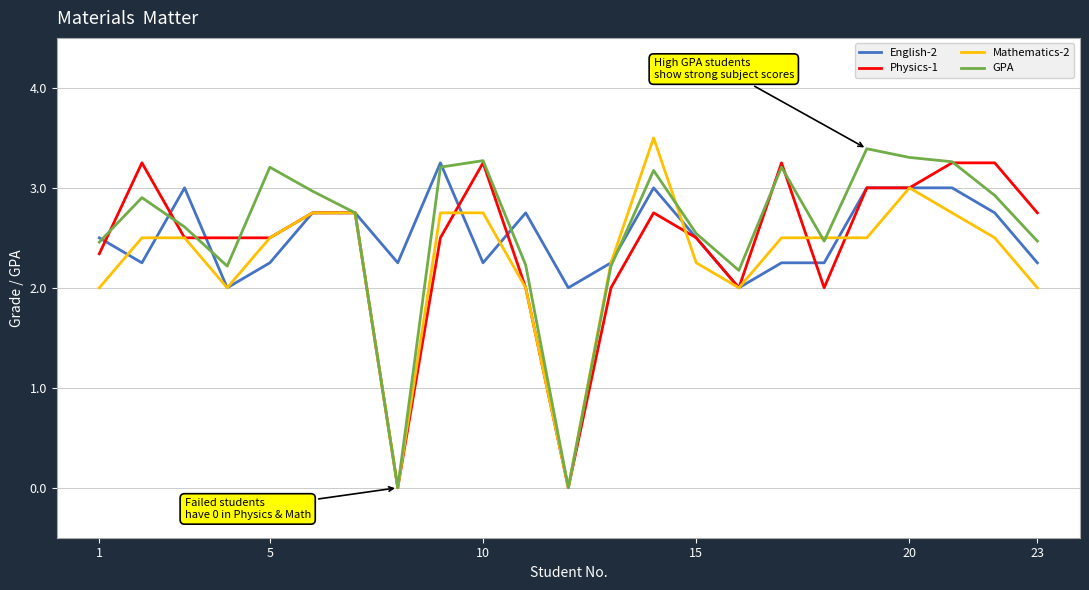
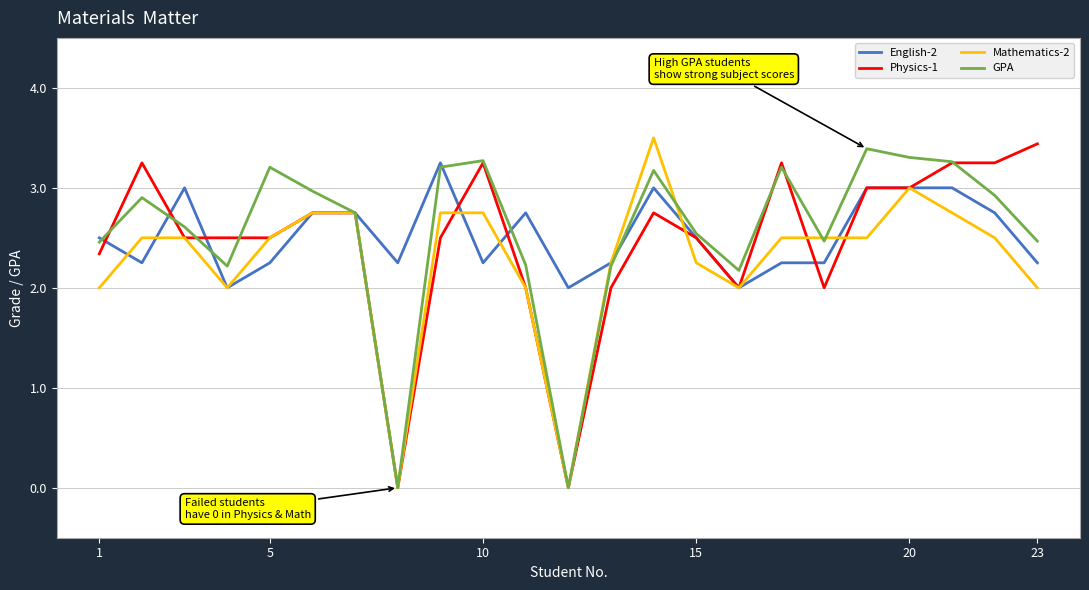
Physics-1, 23: 2.8 -> 3.4
